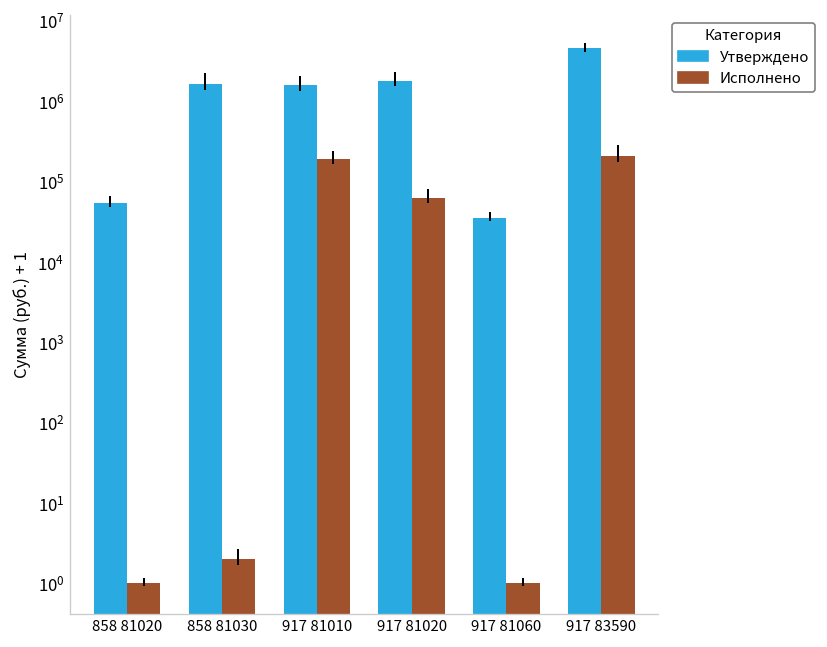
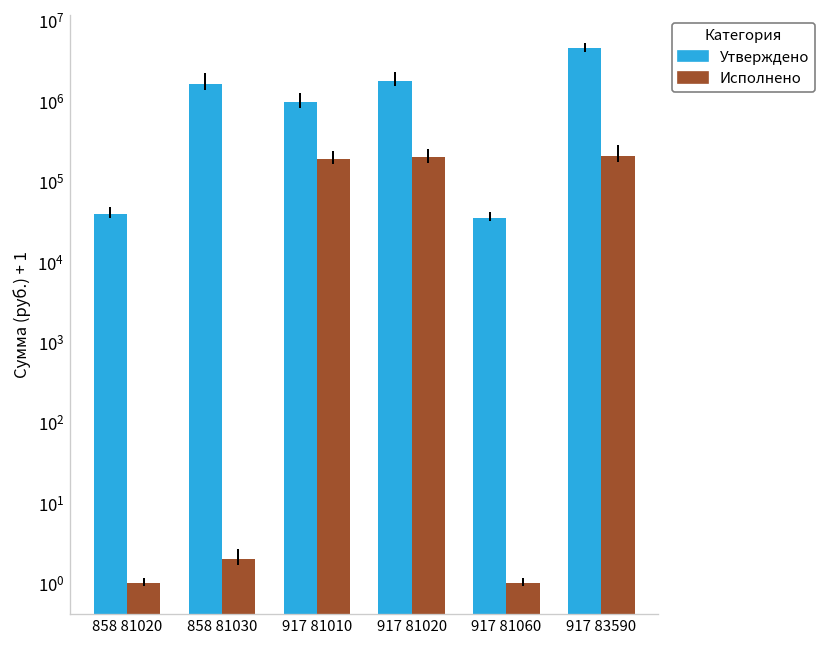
Утверждено, 858 81020: 50000 -> 40000
Утверждено, 917 81010: 1600000 -> 1000000
Исполнено, 917 81020: 60000 -> 200000
